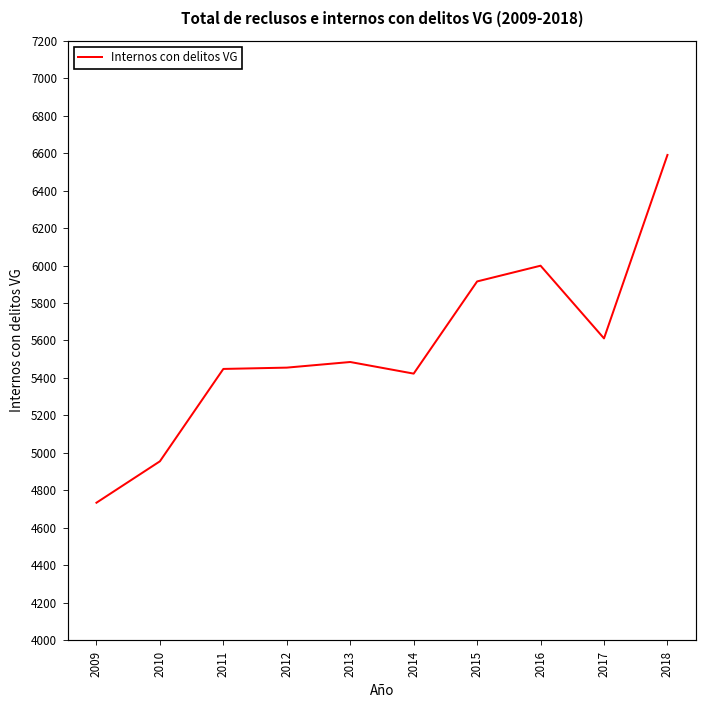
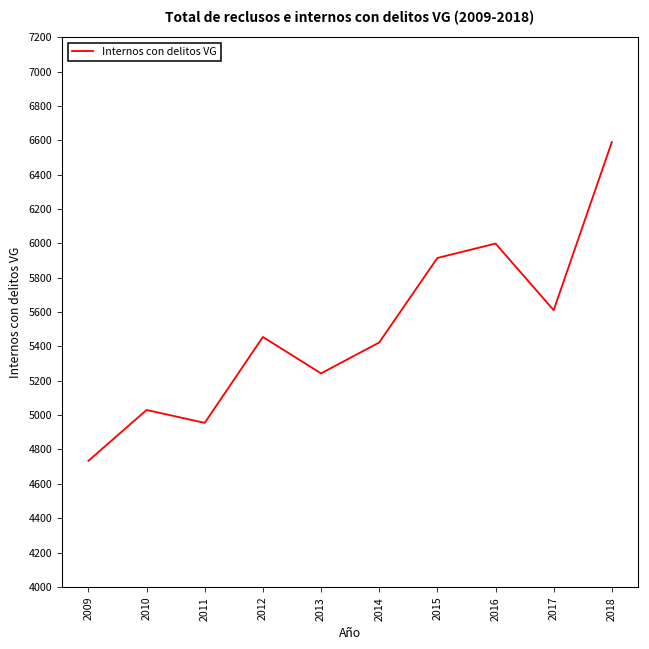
2010: 4960 -> 5030
2011: 5450 -> 4960
2013: 5490 -> 5240
